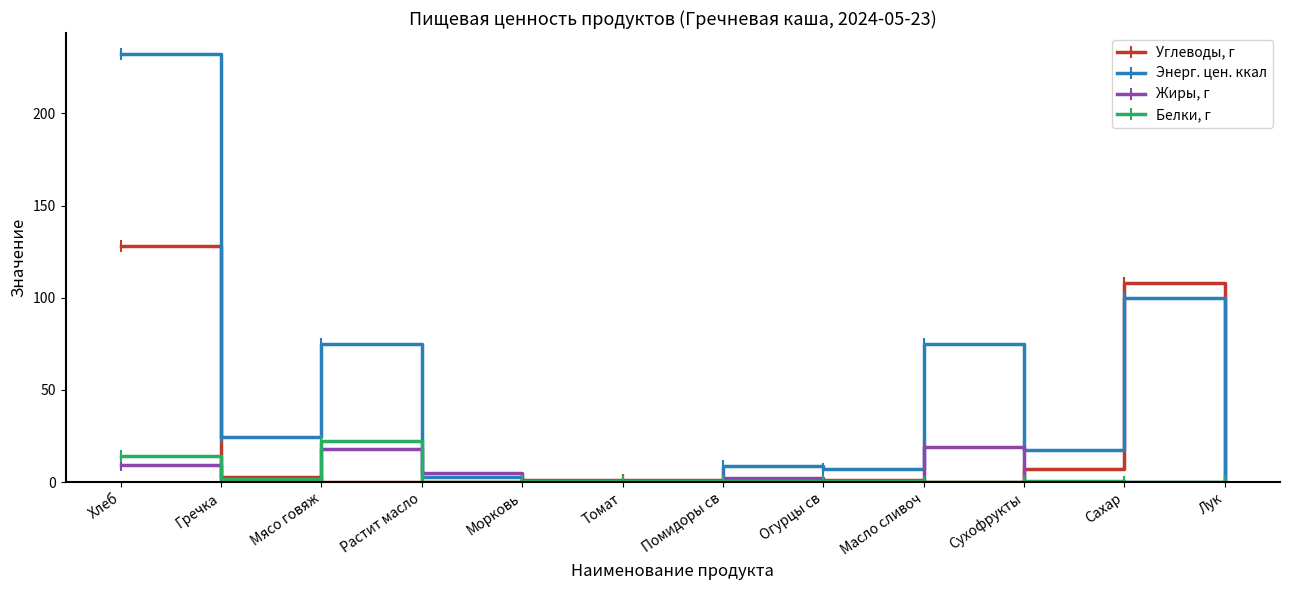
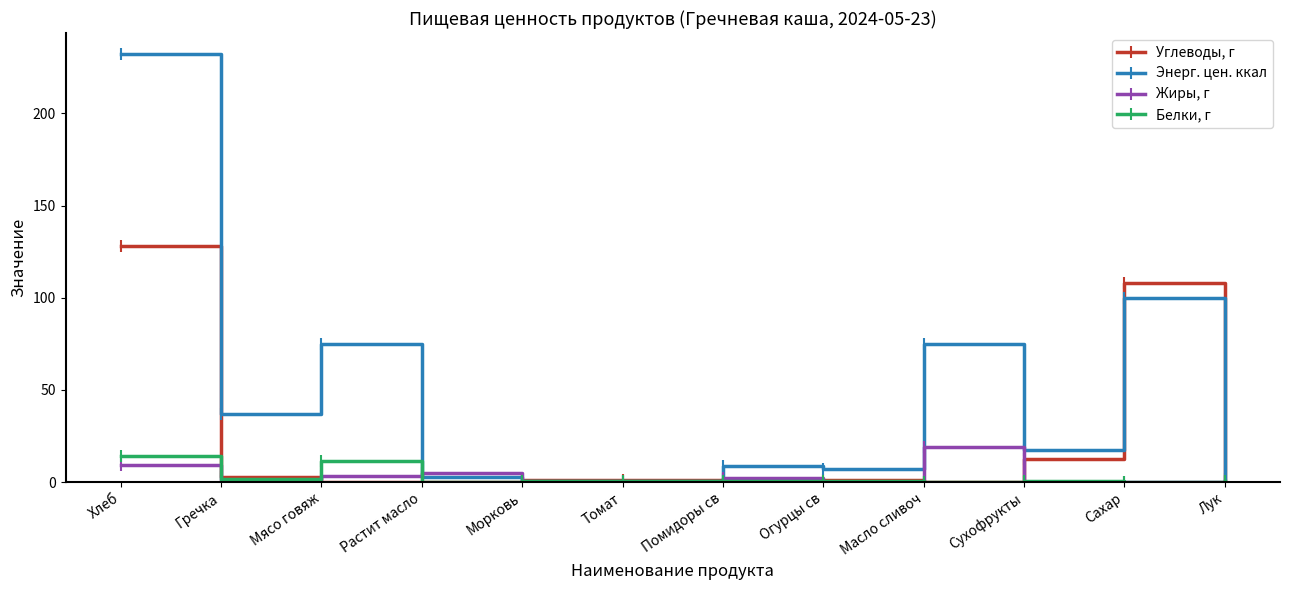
Энерг. цен. ккал, Гречка: 25 -> 37
Жиры, г, Мясо говяж: 18 -> 3
Белки, г, Мясо говяж: 22 -> 12
Углеводы, г, Сухофрукты: 7 -> 13
